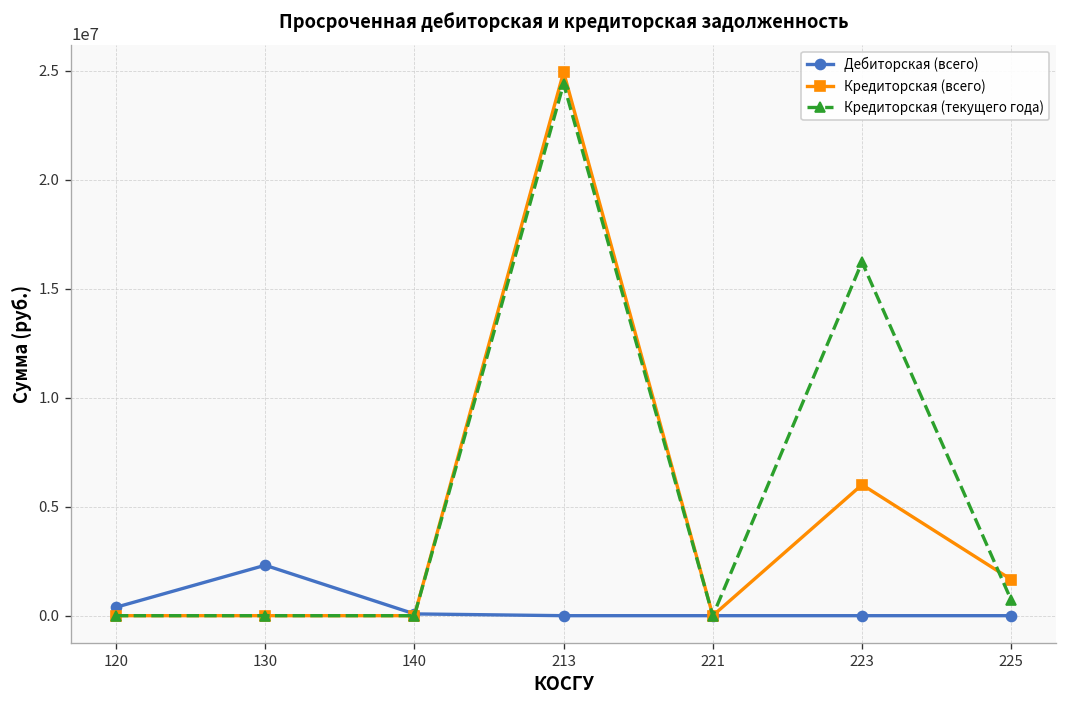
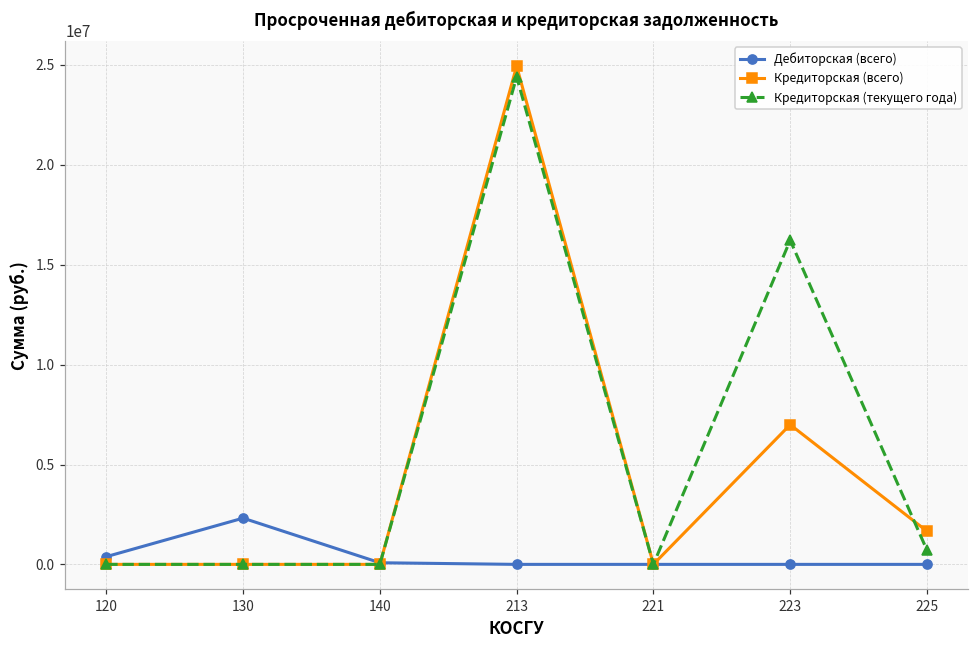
Кредиторская (всего), 223: 6000000 -> 7000000
